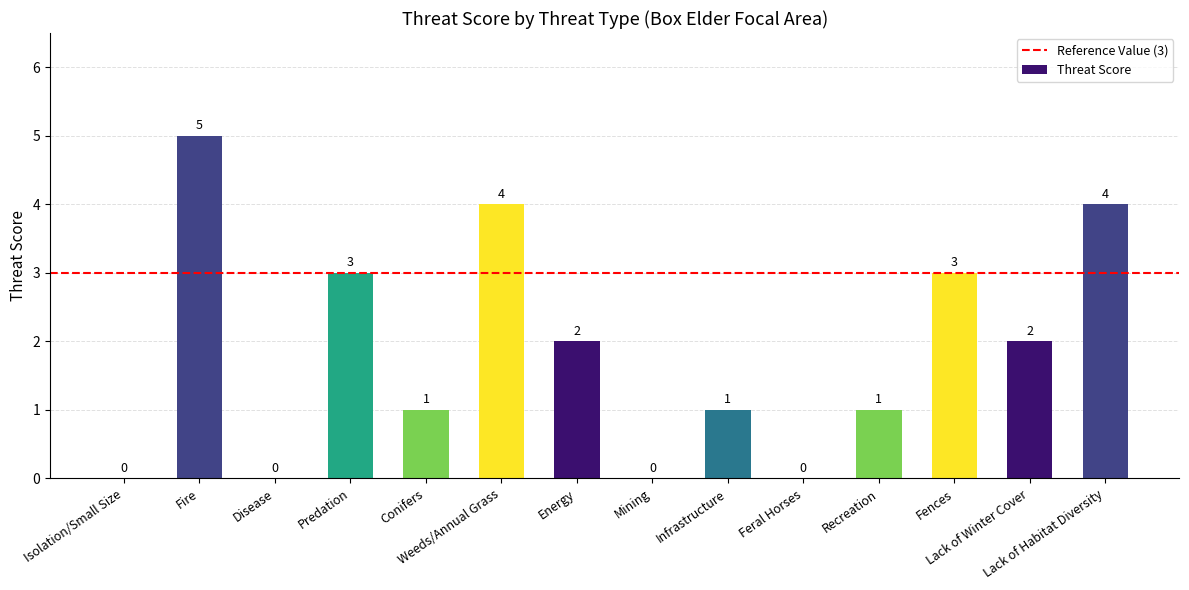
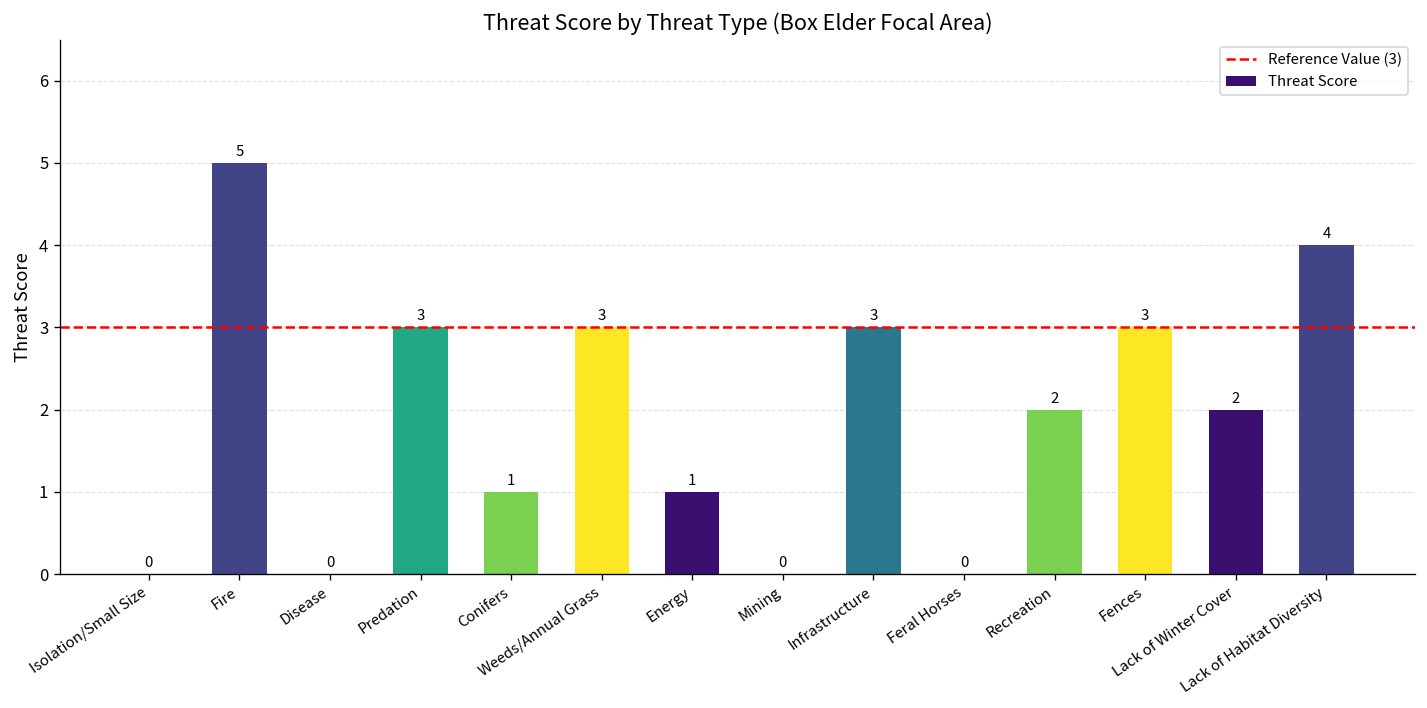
Weeds/Annual Grass: 4 -> 3
Energy: 2 -> 1
Infrastructure: 1 -> 3
Recreation: 1 -> 2
